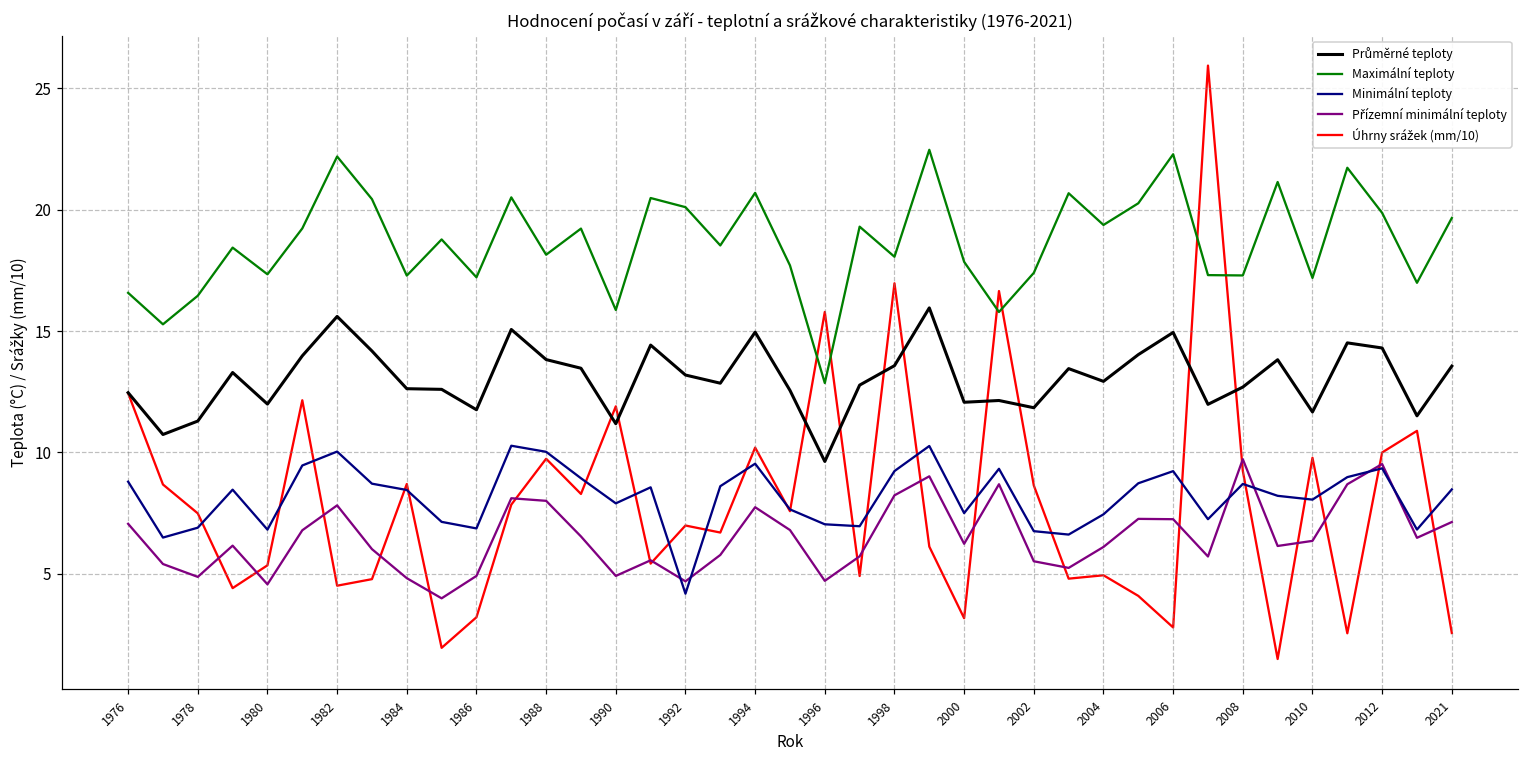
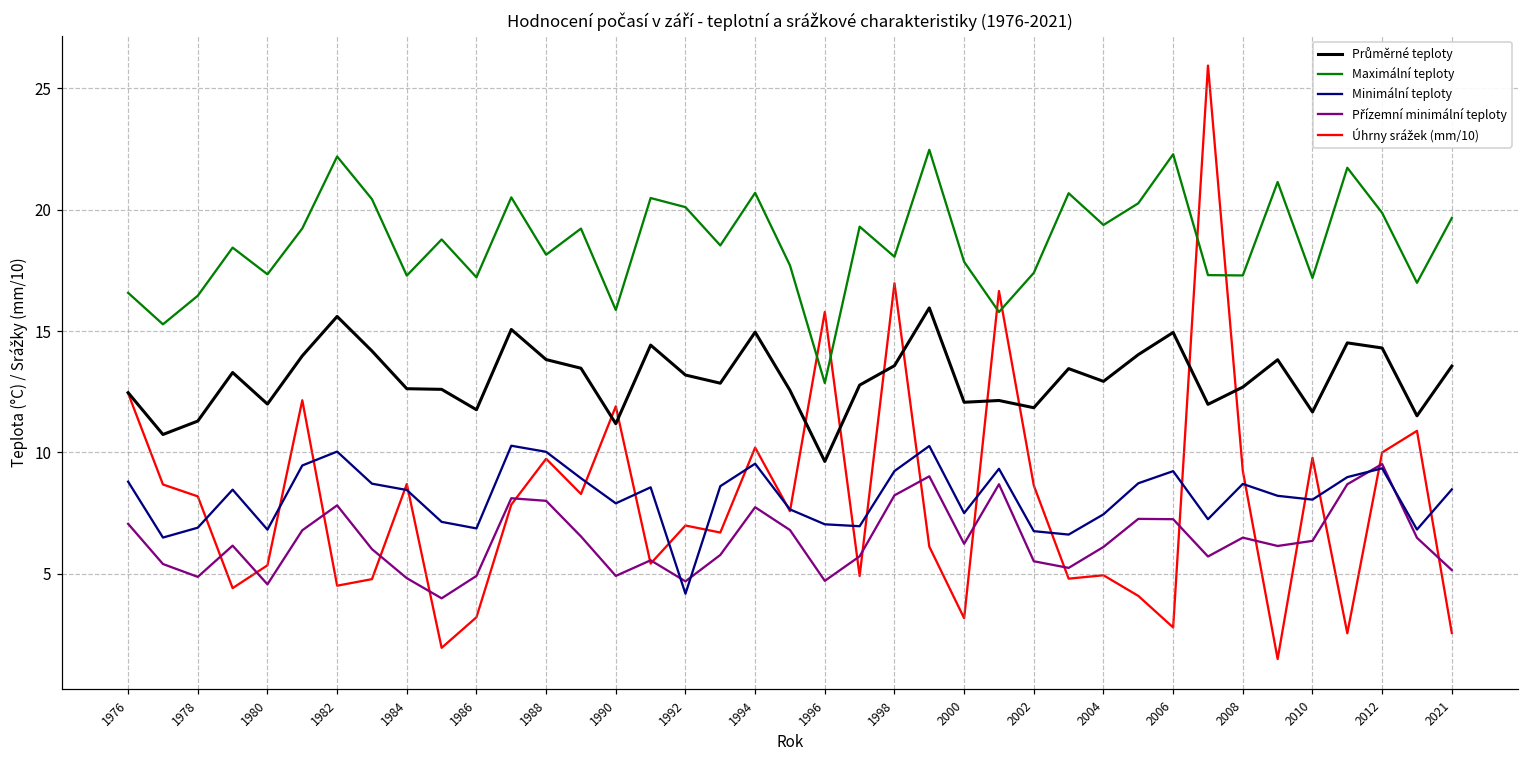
Úhrny srážek (mm/10), 1978: 7.5 -> 8.2
Přízemní minimální teploty, 2008: 9.7 -> 6.5
Přízemní minimální teploty, 2021: 7.1 -> 5.2
